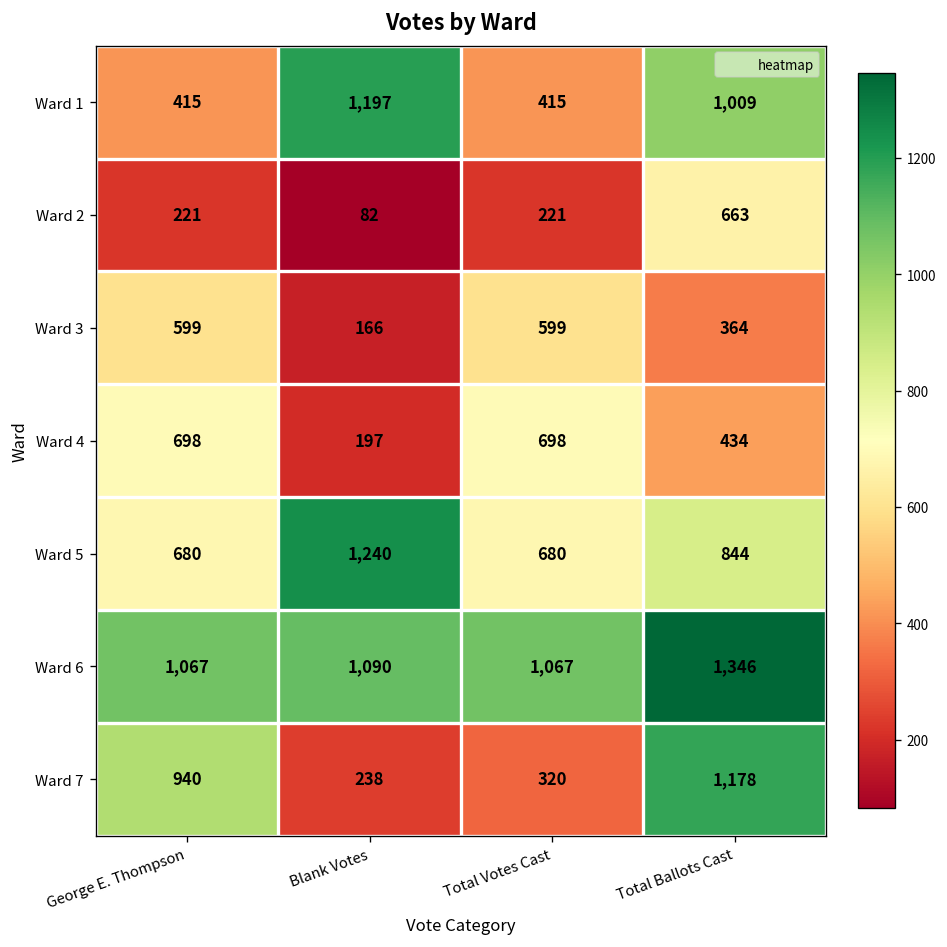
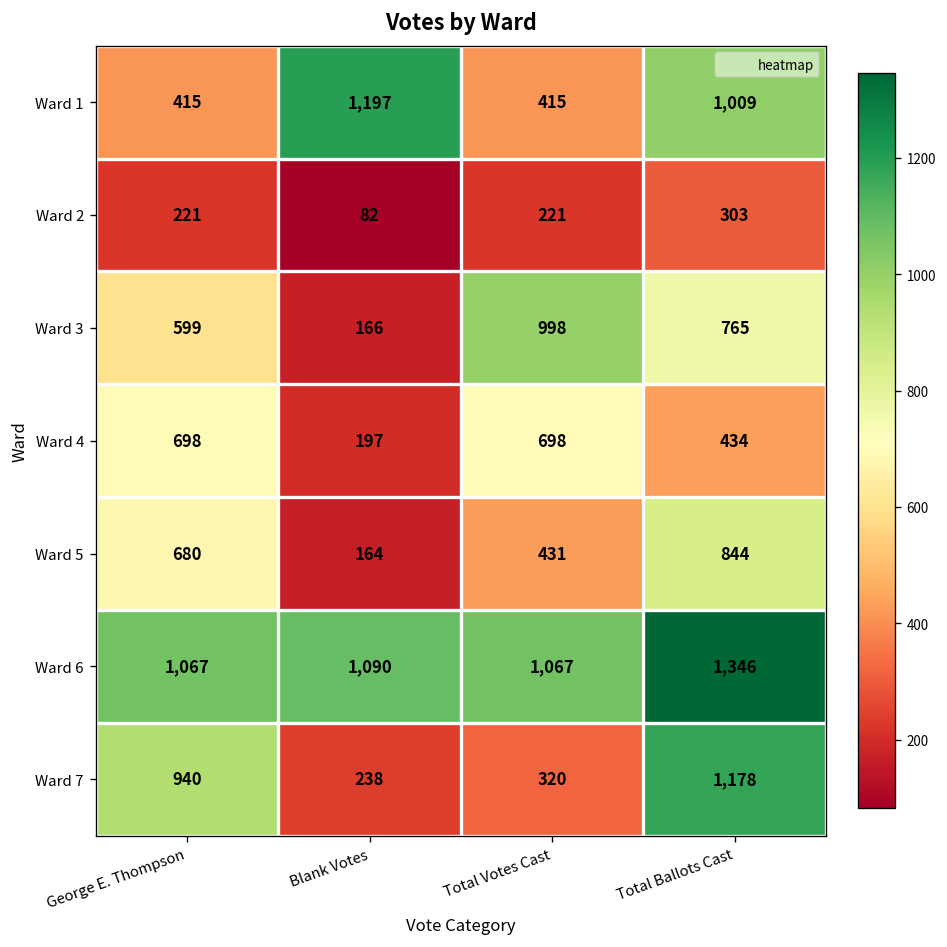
Ward 2, Total Ballots Cast: 663 -> 303
Ward 3, Total Votes Cast: 599 -> 998
Ward 3, Total Ballots Cast: 364 -> 765
Ward 5, Blank Votes: 1,240 -> 164
Ward 5, Total Votes Cast: 680 -> 431
